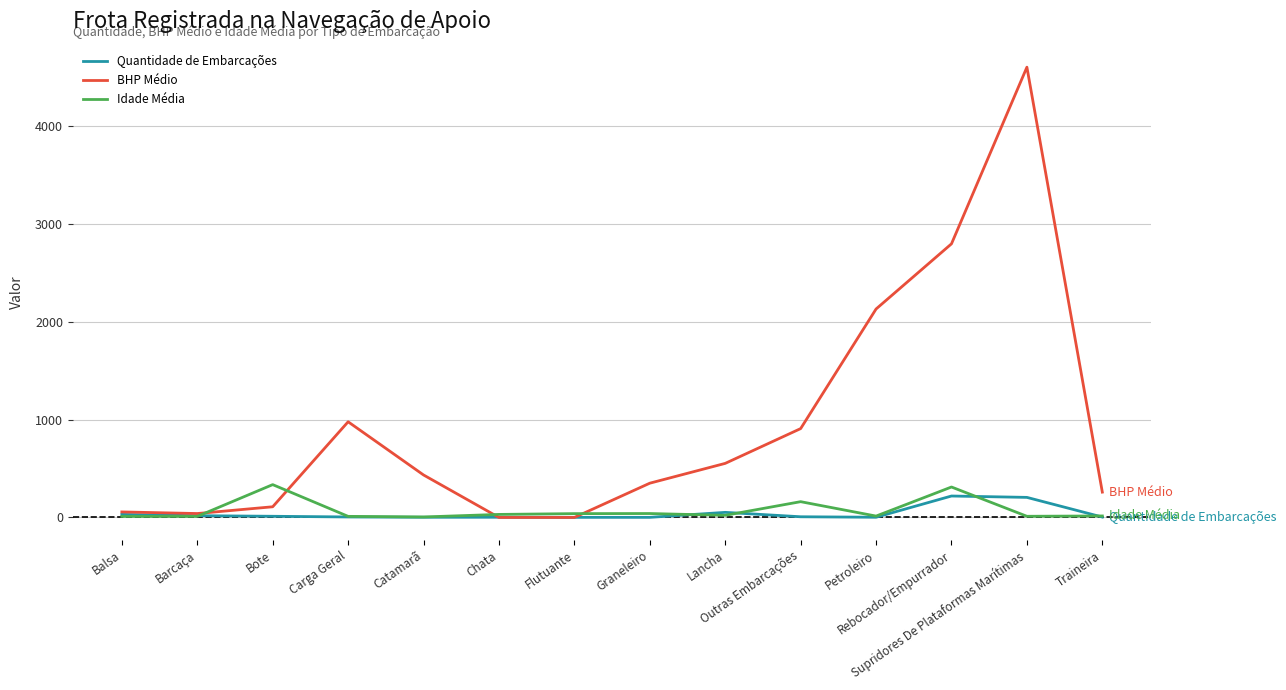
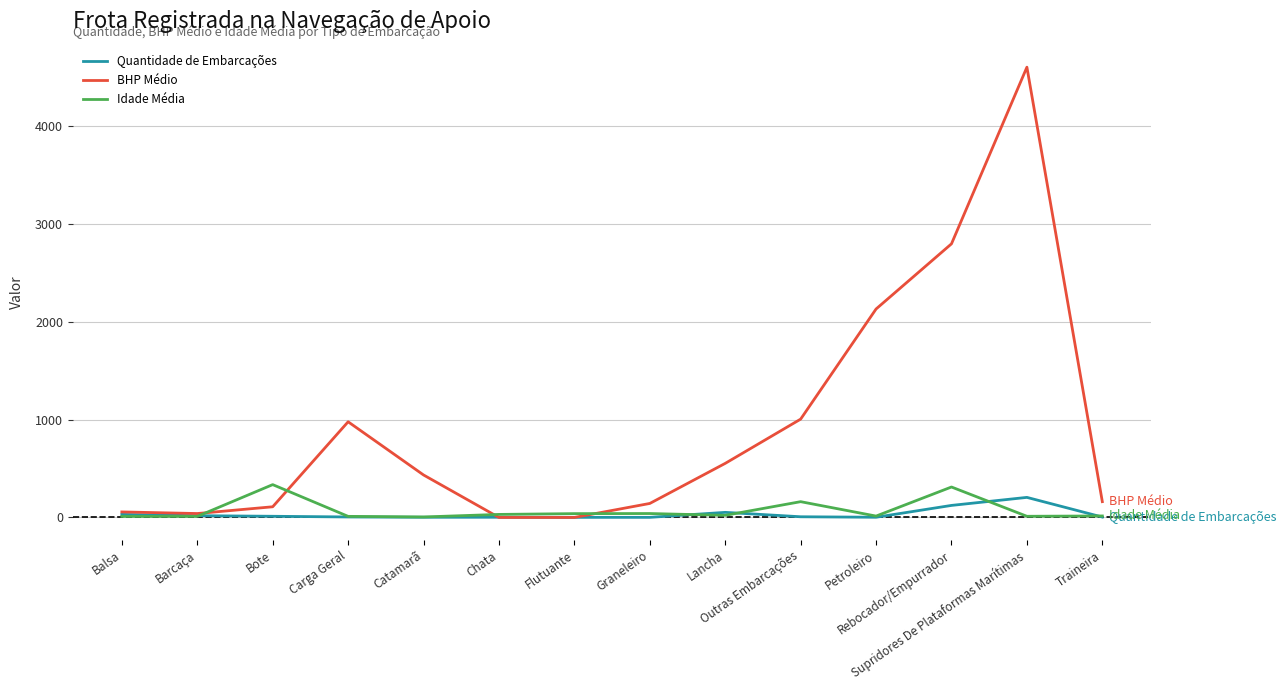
BHP Médio, Graneleiro: 400 -> 100
BHP Médio, Outras Embarcações: 900 -> 1000
Quantidade de Embarcações, Rebocador/Empurrador: 200 -> 100
BHP Médio, Traineira: 300 -> 200
